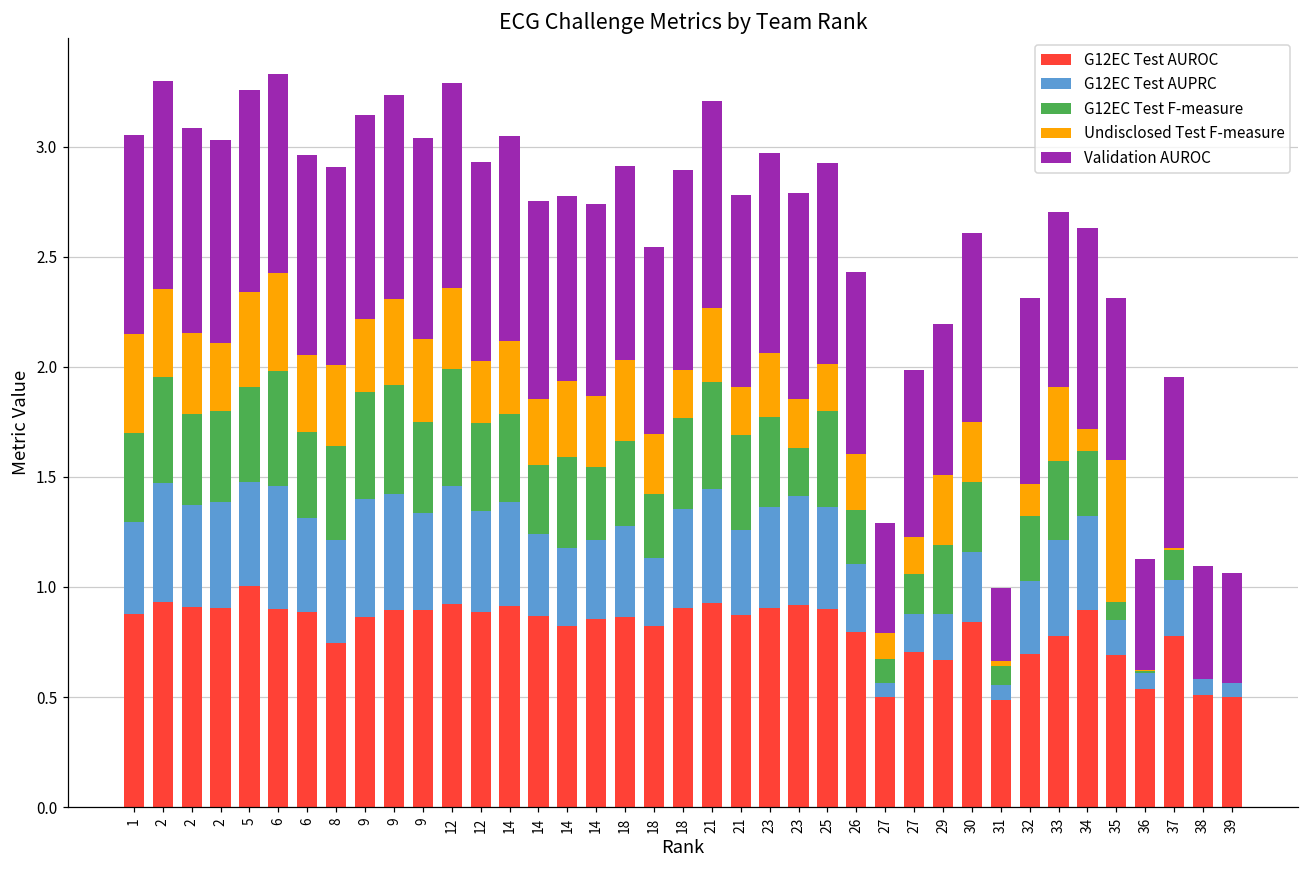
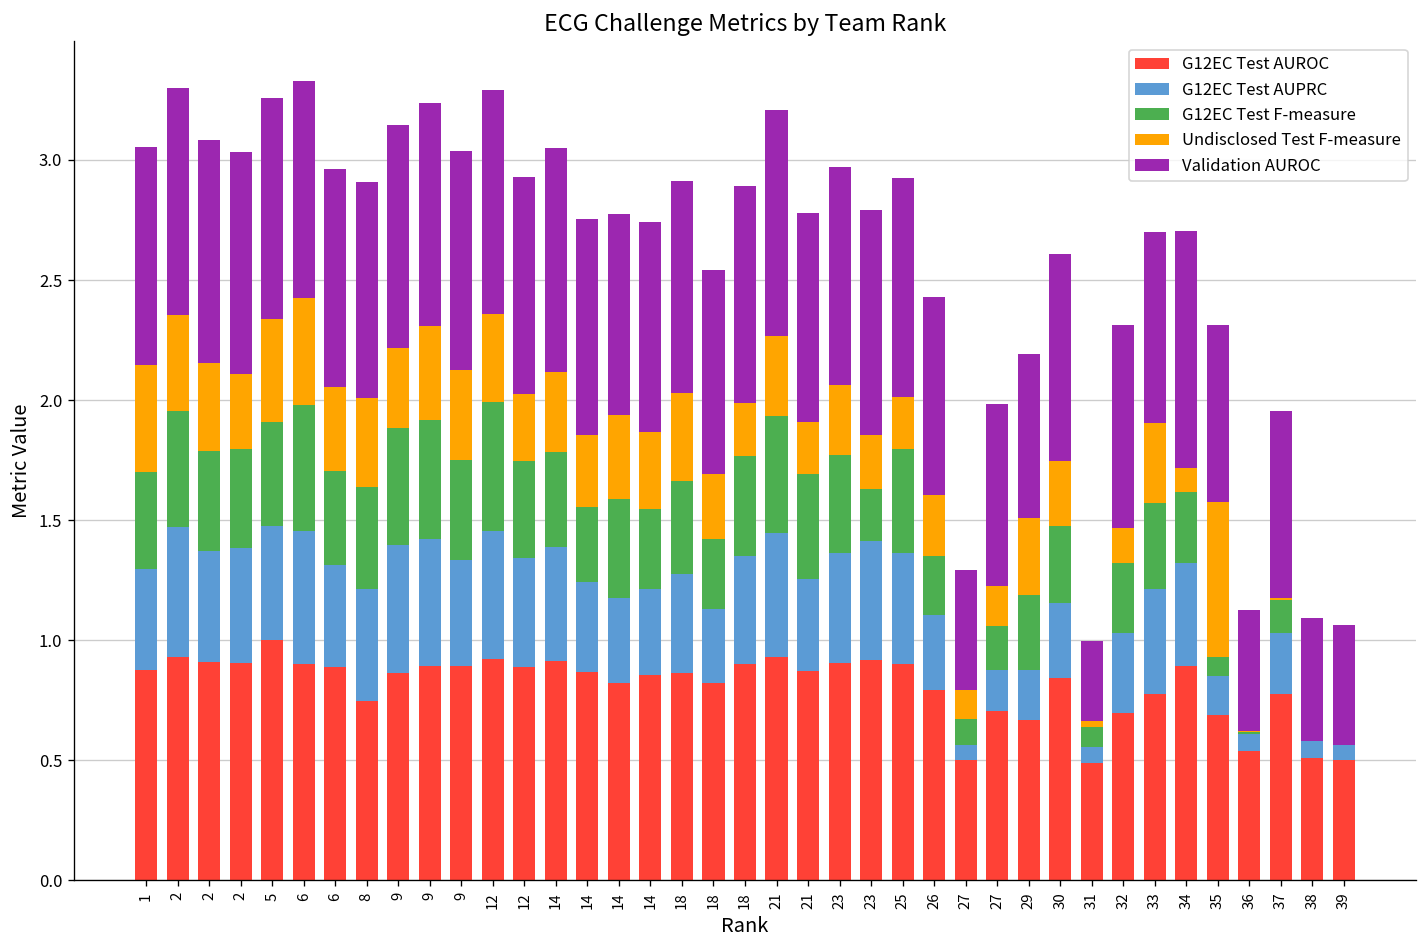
Validation AUROC, 34: 0.92 -> 0.99
